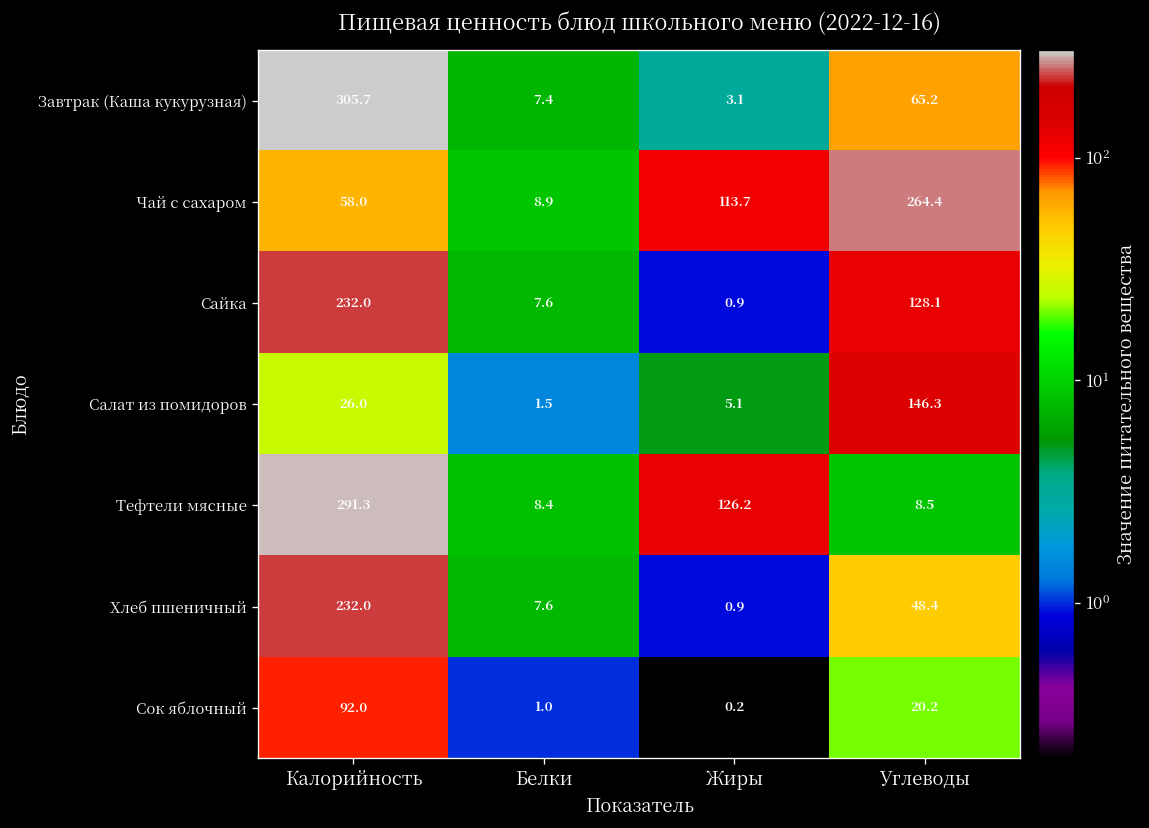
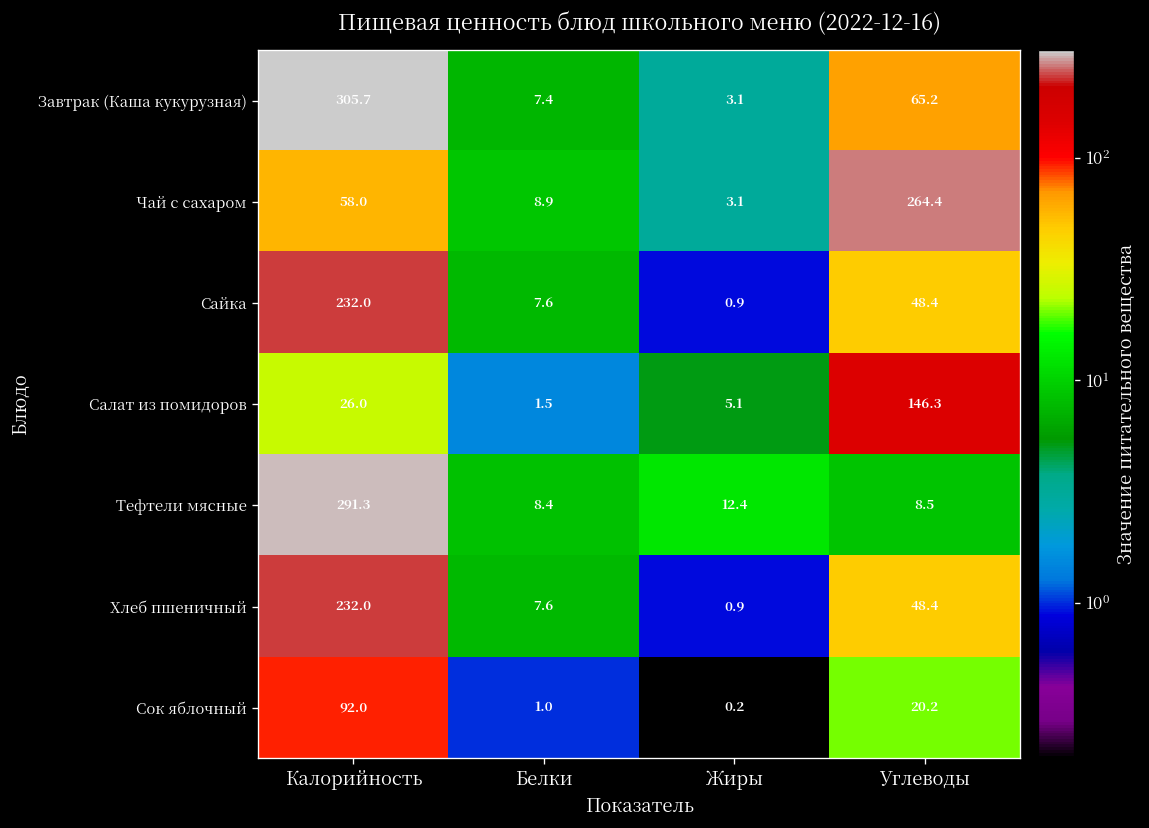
Чай с сахаром, Жиры: 113.7 -> 3.1
Сайка, Углеводы: 128.1 -> 48.4
Тефтели мясные, Жиры: 126.2 -> 12.4
